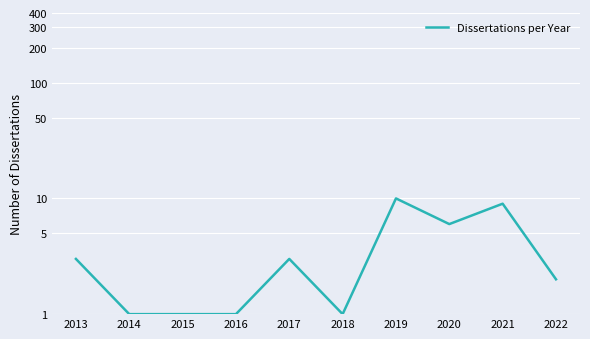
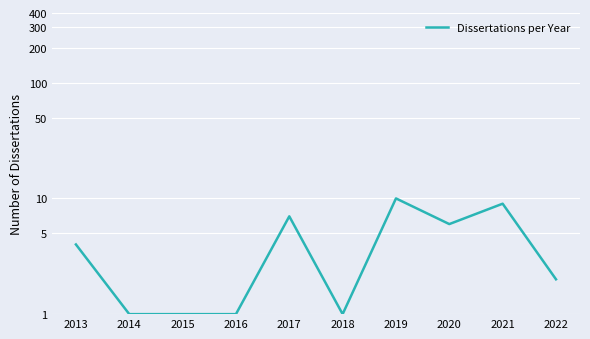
2013: 3 -> 4
2017: 3 -> 7
